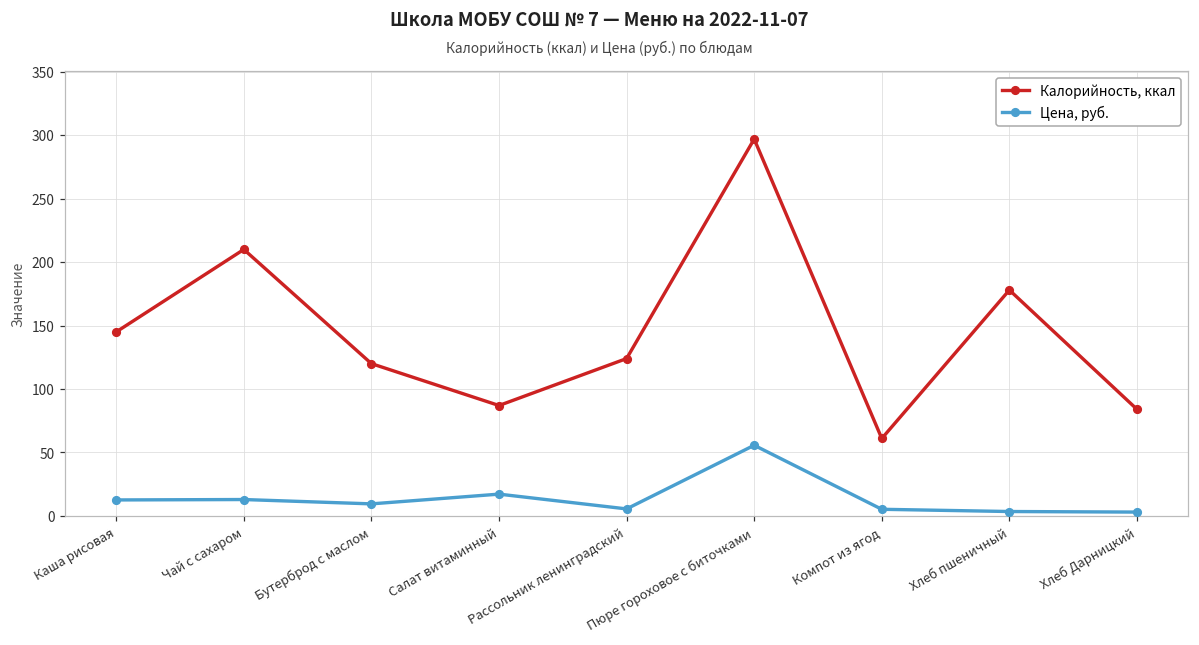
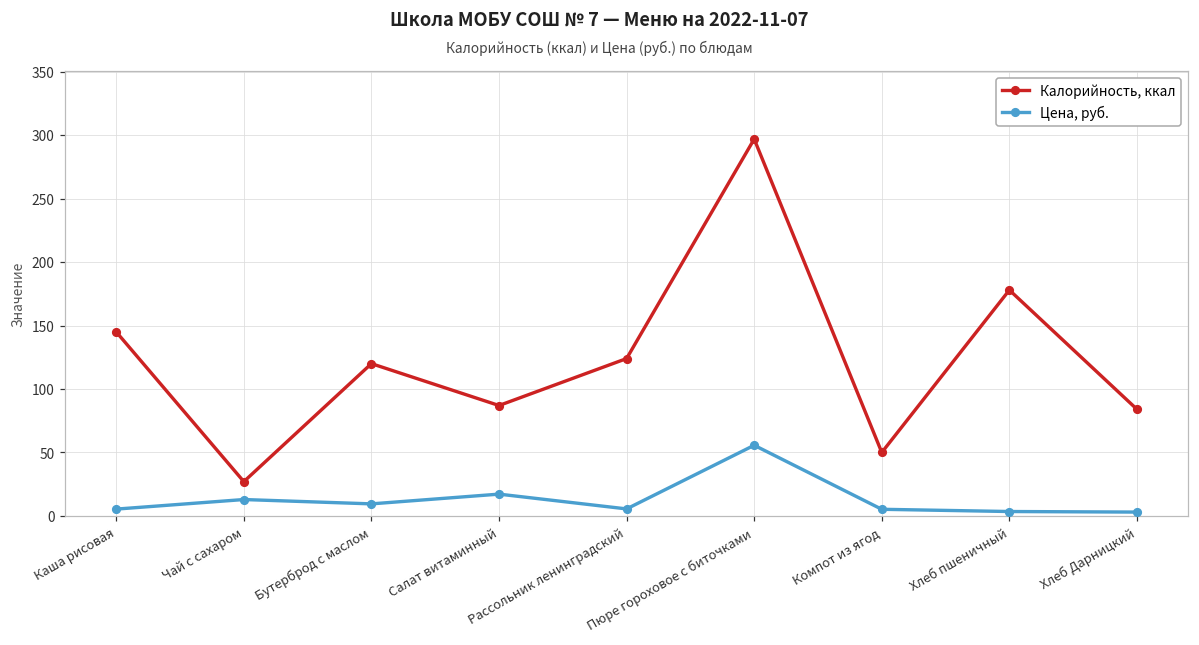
Цена, руб., Каша рисовая: 13 -> 5
Калорийность, ккал, Чай с сахаром: 210 -> 27
Калорийность, ккал, Компот из ягод: 61 -> 50
